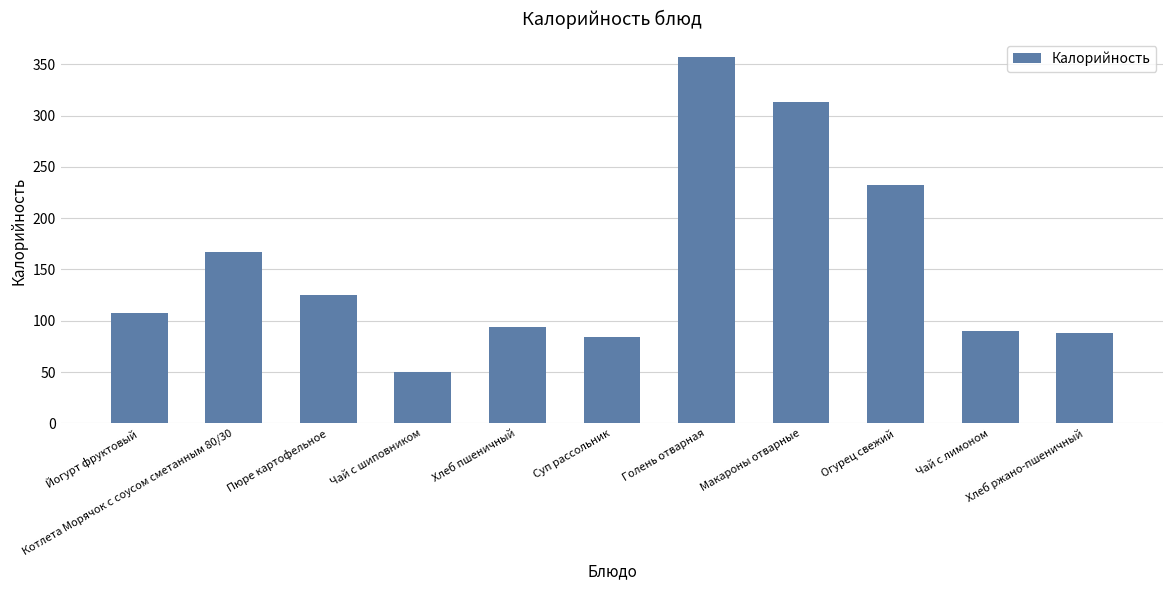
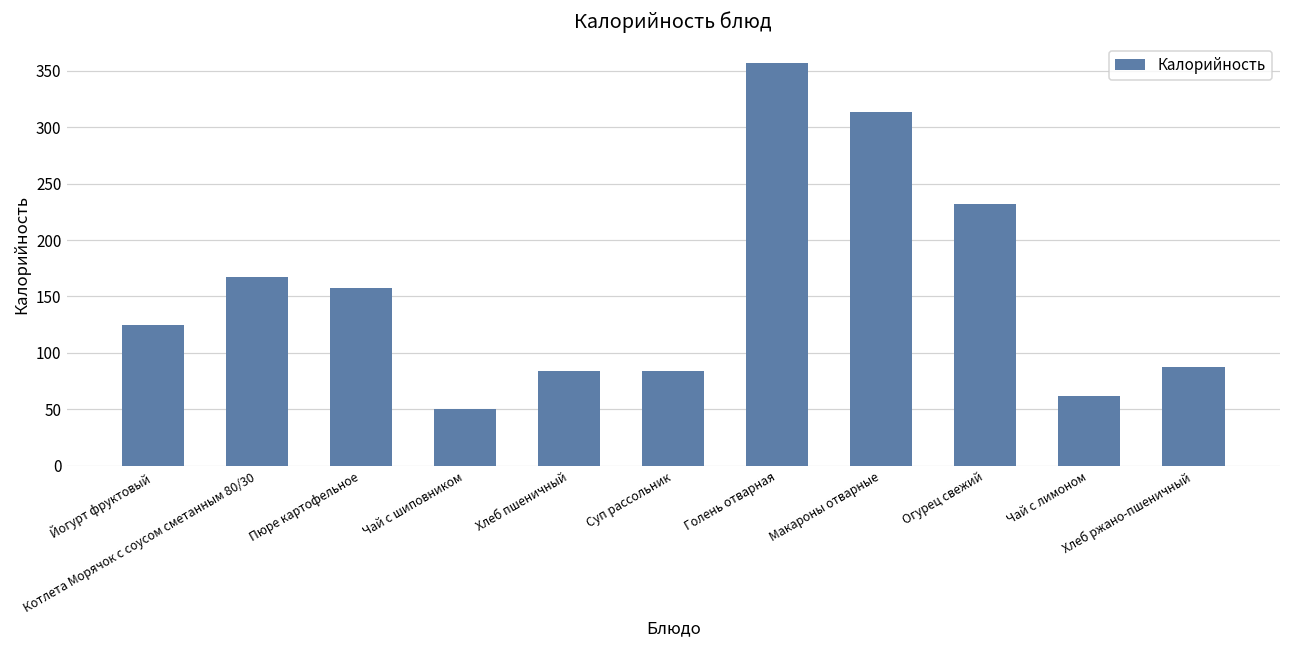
Йогурт фруктовый: 108 -> 125
Пюре картофельное: 125 -> 157
Хлеб пшеничный: 94 -> 84
Чай с лимоном: 90 -> 62
